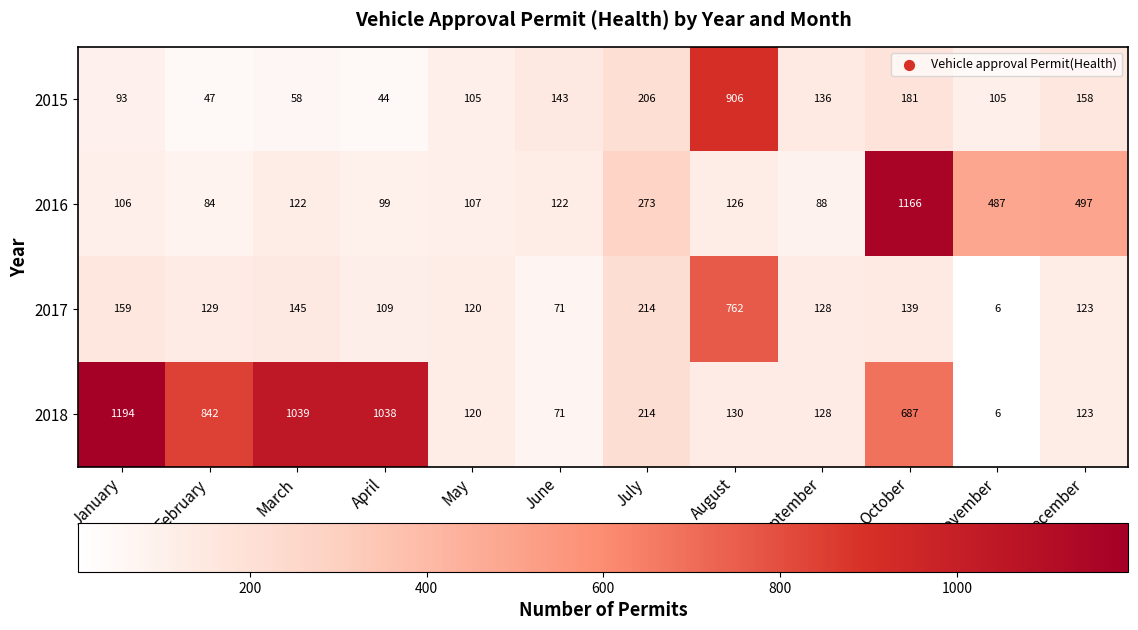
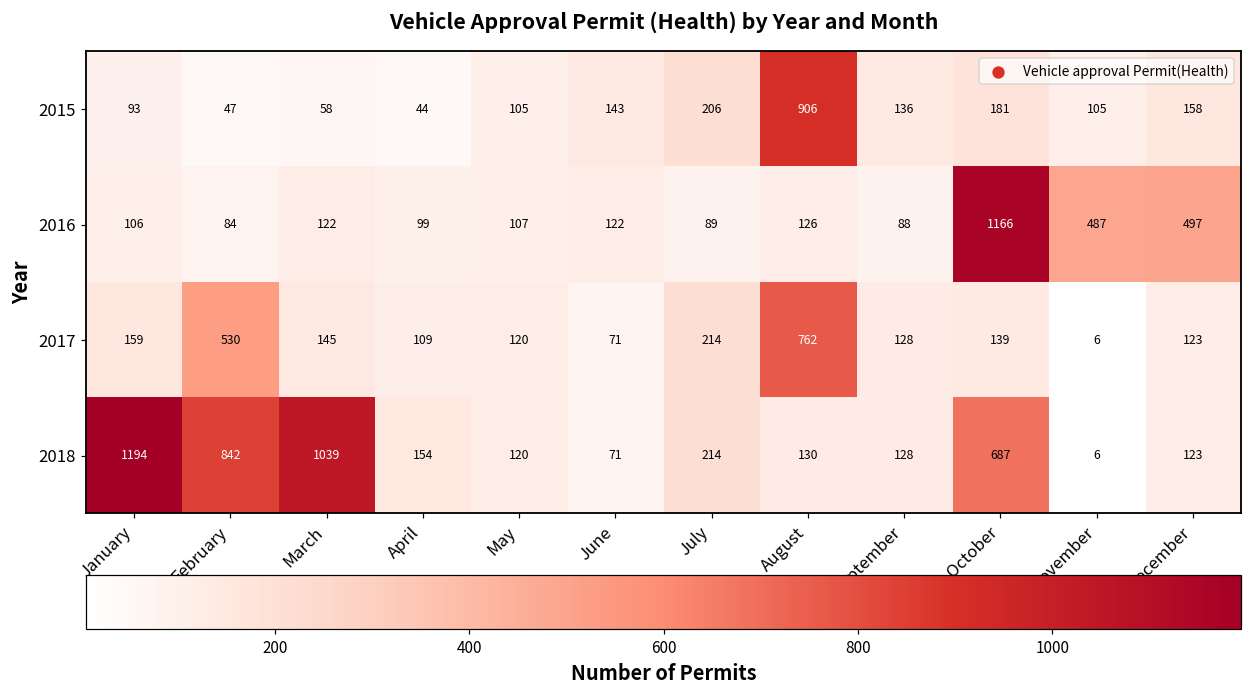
2016, July: 273 -> 89
2017, February: 129 -> 530
2018, April: 1038 -> 154
